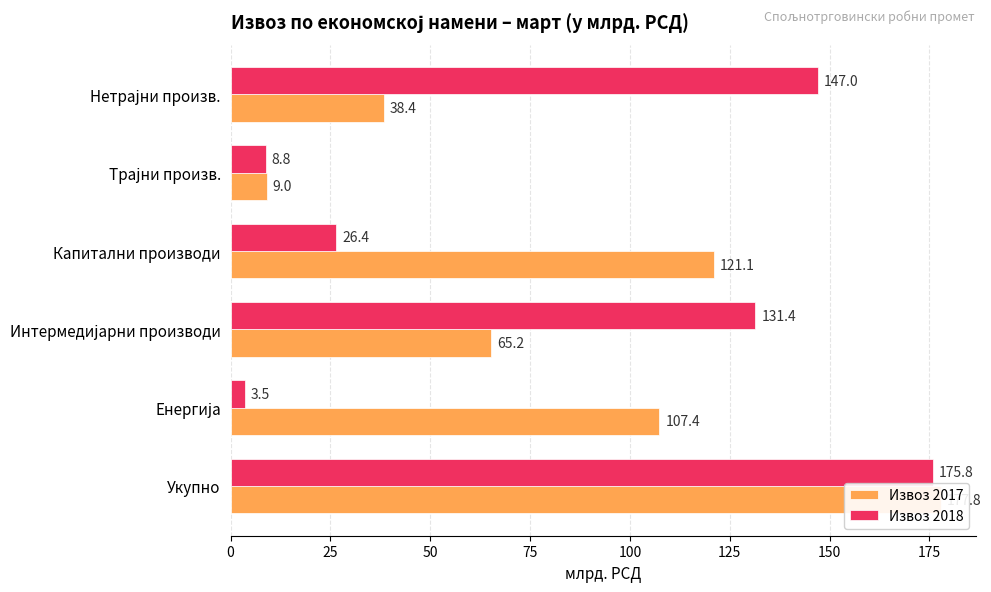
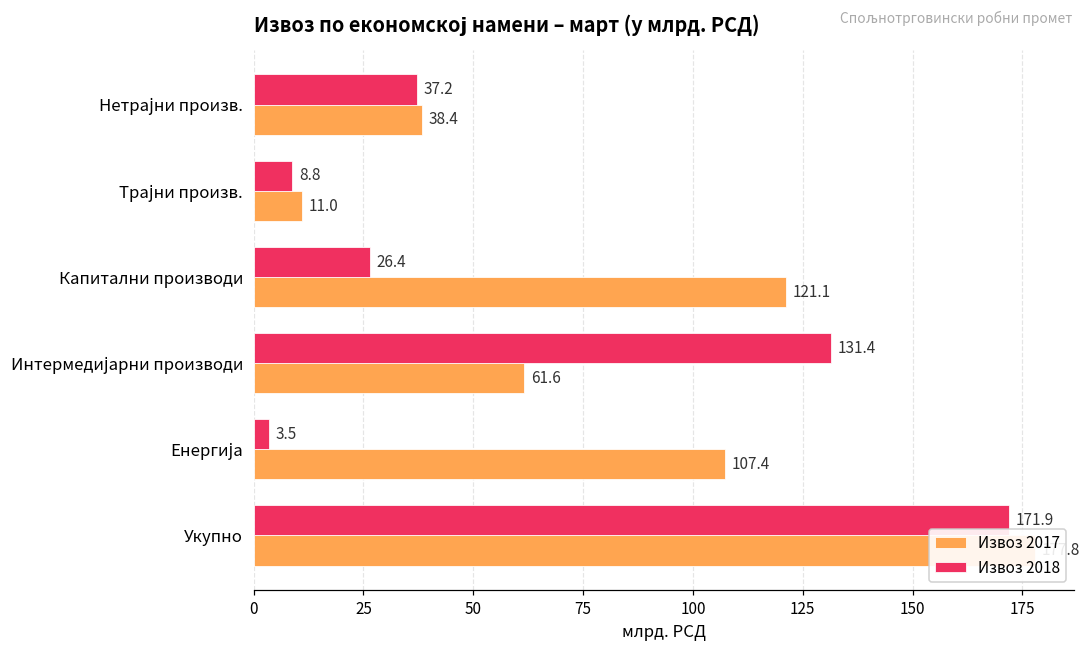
Извоз 2018, Нетрајни произв.: 147.0 -> 37.2
Извоз 2017, Трајни произв.: 9.0 -> 11.0
Извоз 2017, Интермедијарни производи: 65.2 -> 61.6
Извоз 2018, Укупно: 175.8 -> 171.9
